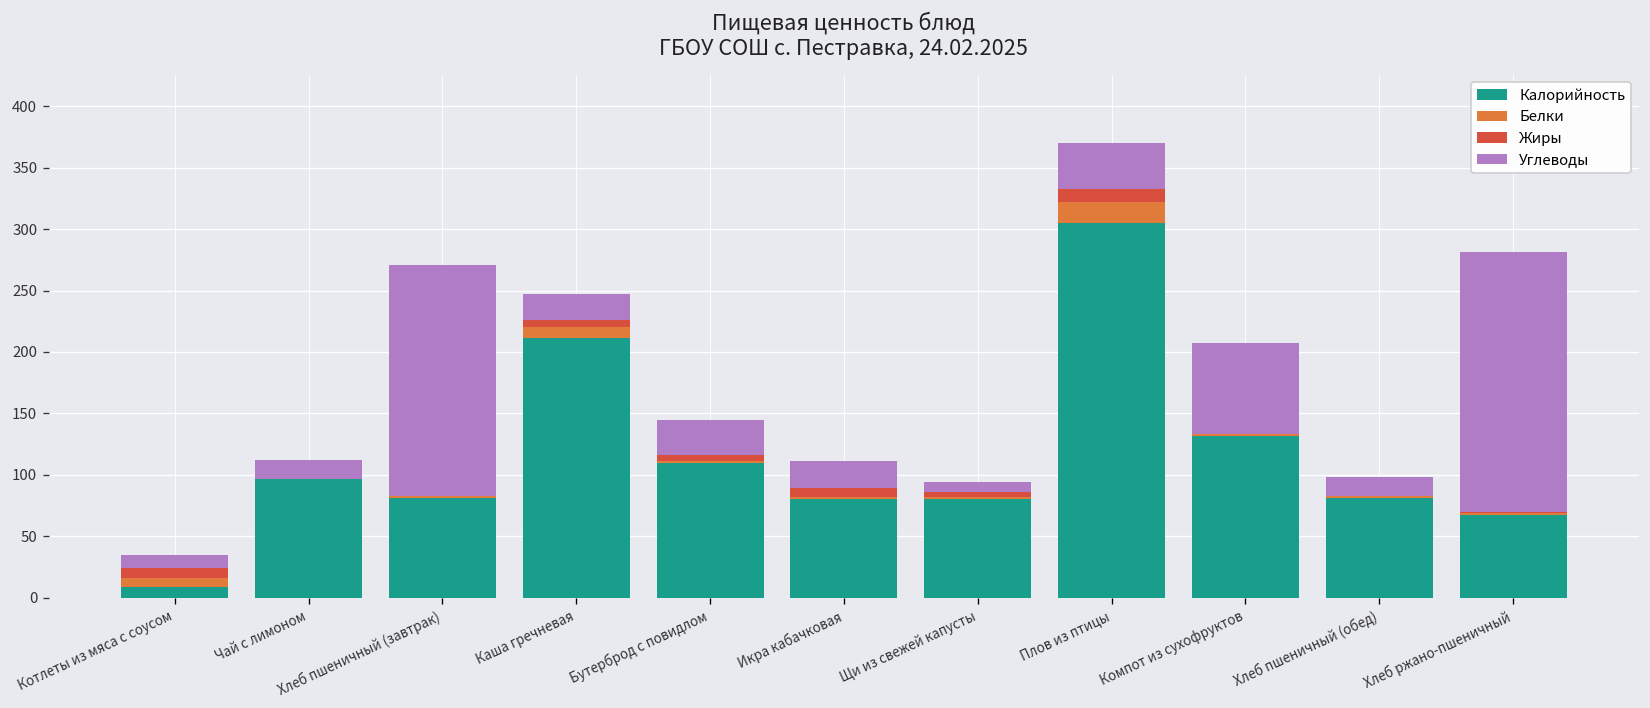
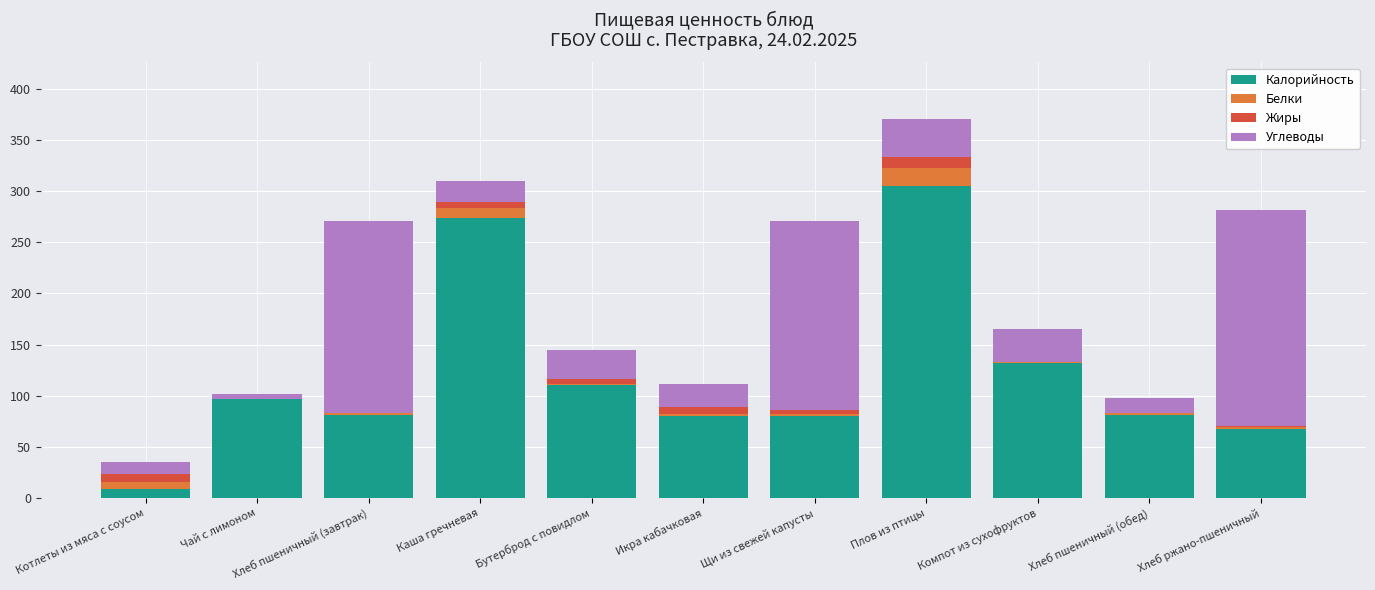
Углеводы, Чай с лимоном: 15 -> 5
Калорийность, Каша гречневая: 211 -> 274
Углеводы, Щи из свежей капусты: 8 -> 185
Углеводы, Компот из сухофруктов: 74 -> 32
